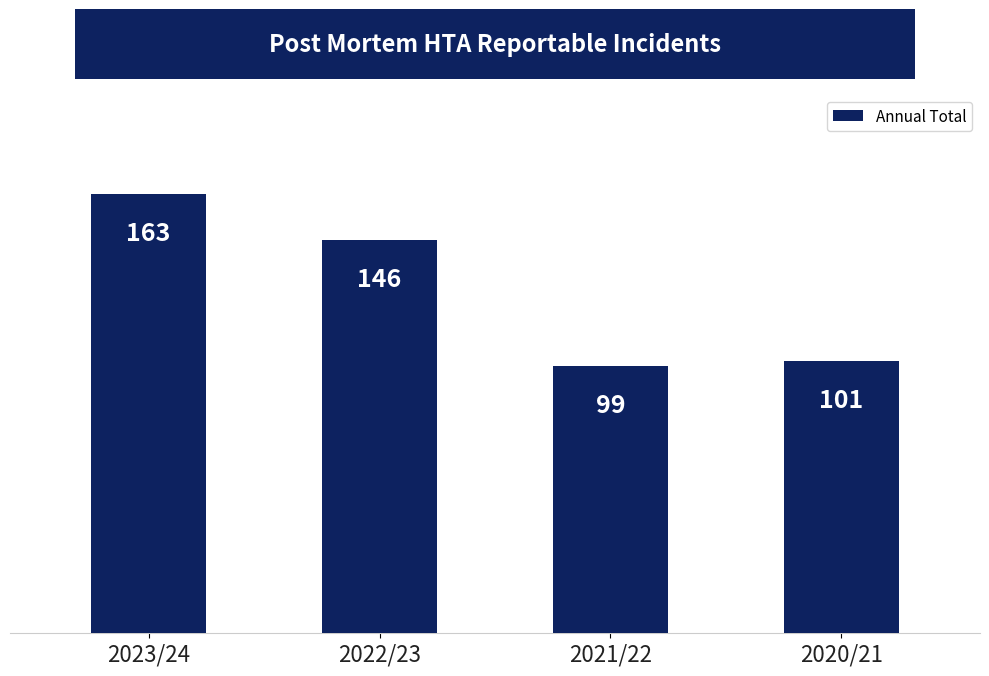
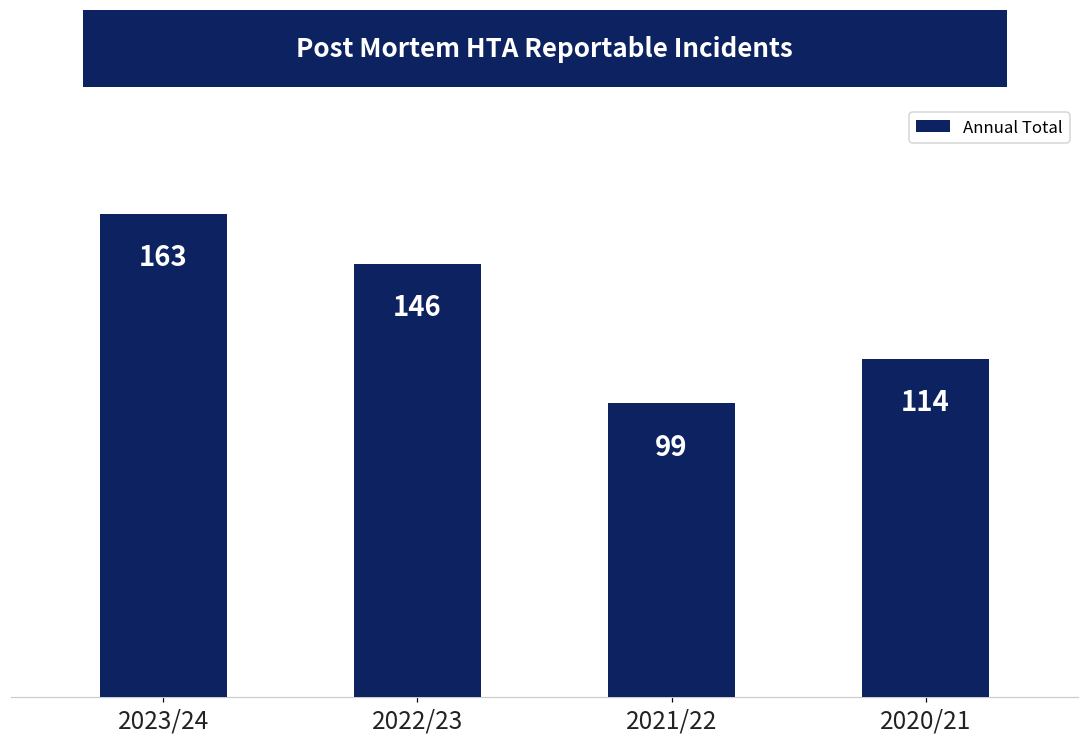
2020/21: 101 -> 114
